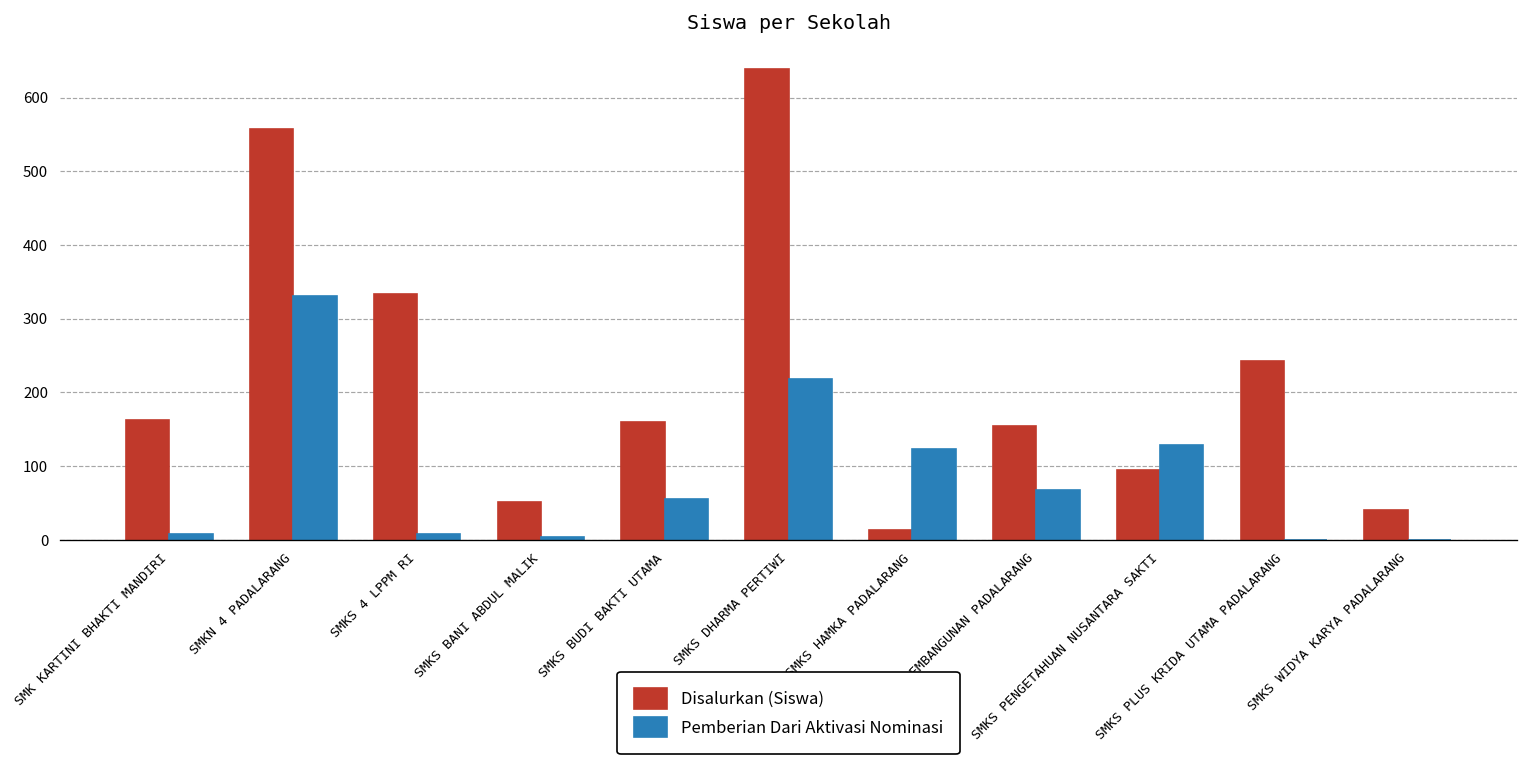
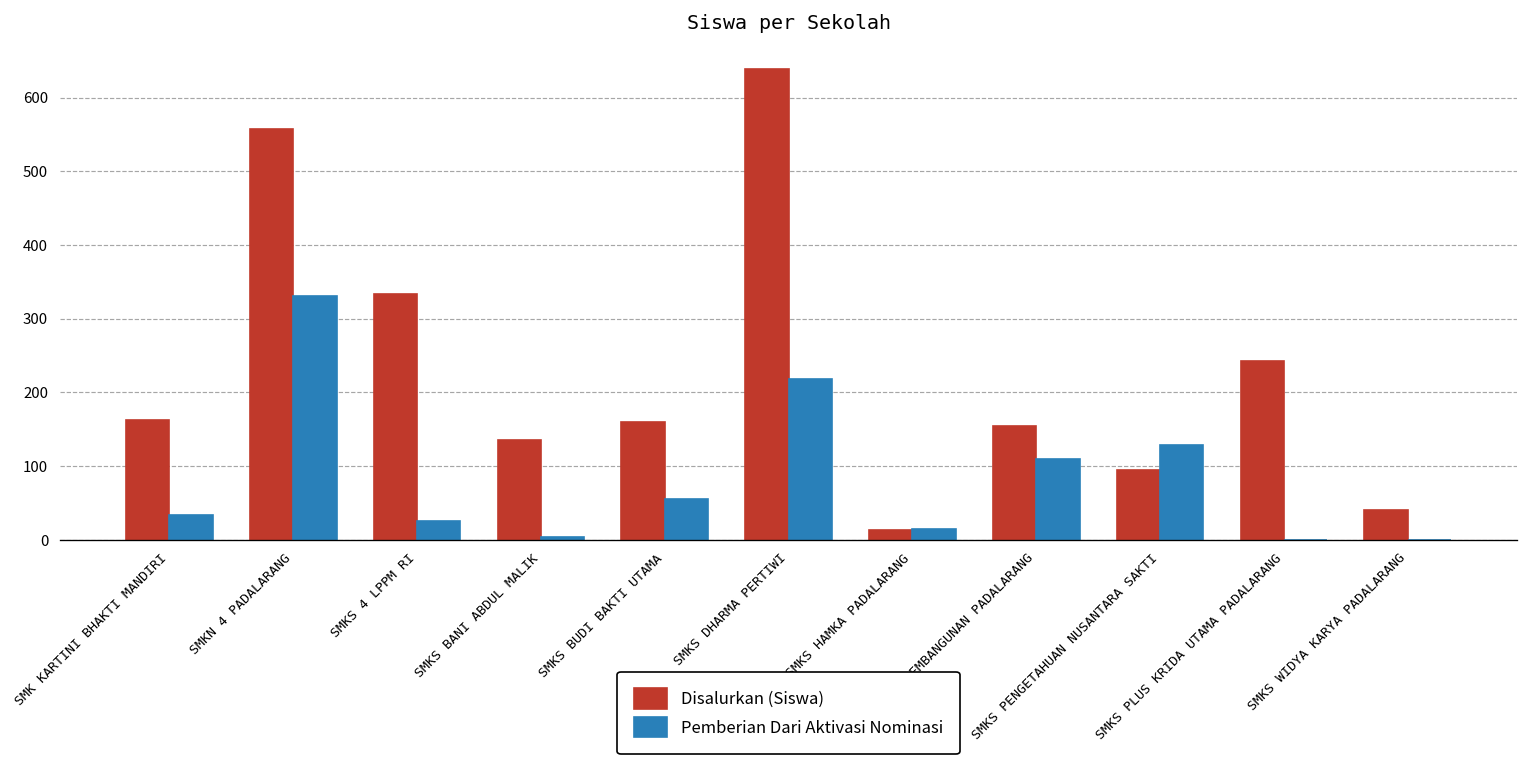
Pemberian Dari Aktivasi Nominasi, SMK KARTINI BHAKTI MANDIRI: 10 -> 30
Pemberian Dari Aktivasi Nominasi, SMKS 4 LPPM RI: 10 -> 30
Disalurkan (Siswa), SMKS BANI ABDUL MALIK: 50 -> 140
Pemberian Dari Aktivasi Nominasi, SMKS HAMKA PADALARANG: 120 -> 20
Pemberian Dari Aktivasi Nominasi, SMKS KARYA PEMBANGUNAN PADALARANG: 70 -> 110
